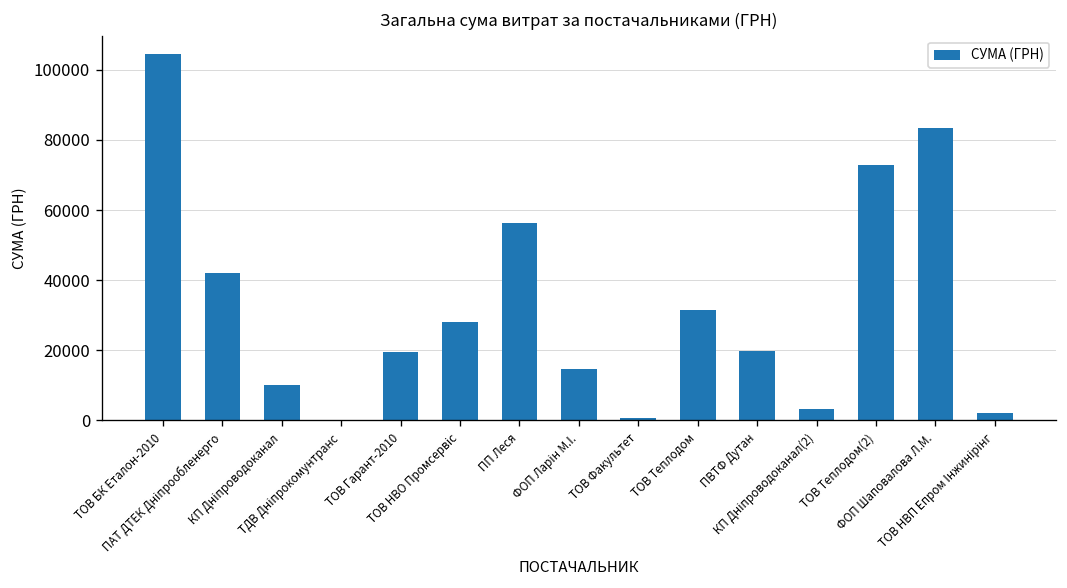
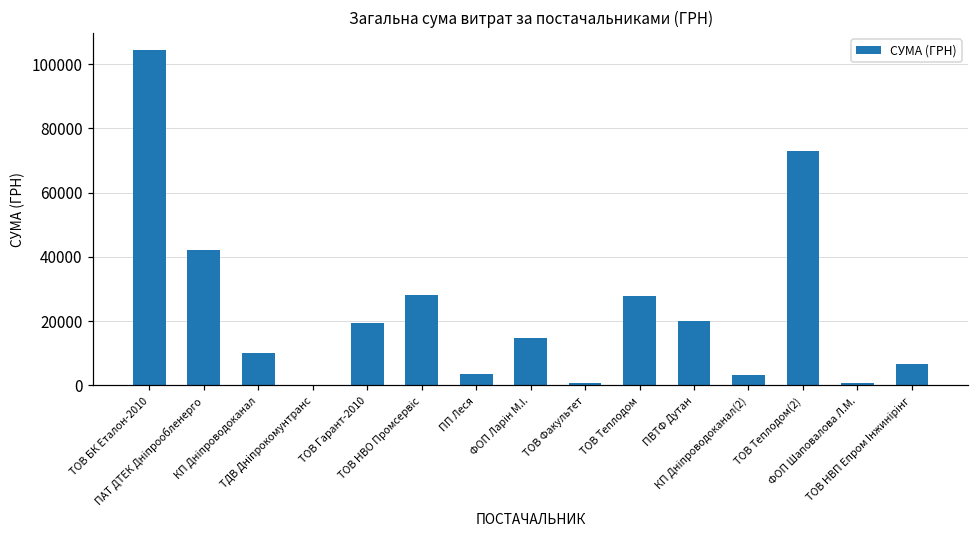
ПП Леся: 56000 -> 3000
ТОВ Теплодом: 32000 -> 28000
ФОП Шаповалова Л.М.: 83000 -> 1000
ТОВ НВП Епром Інжинірінг: 2000 -> 7000
